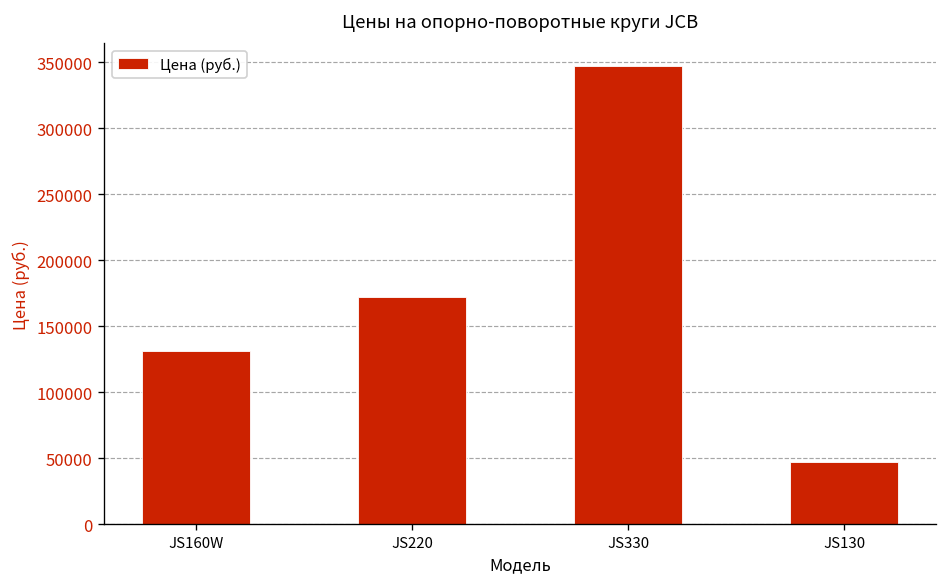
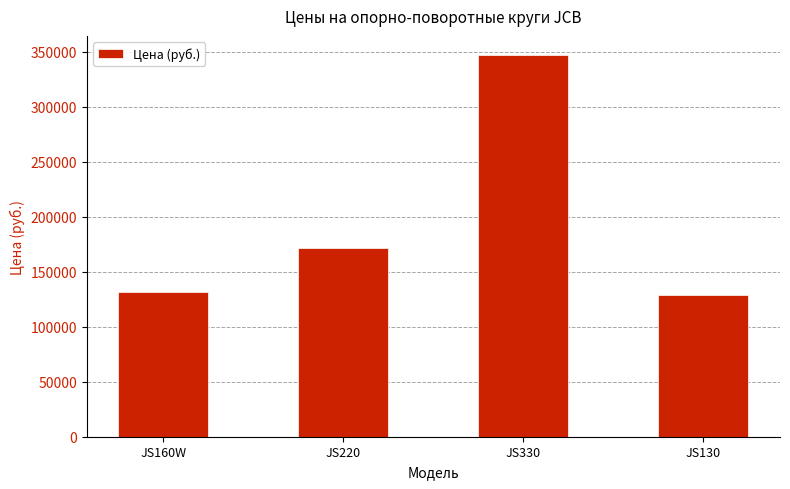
JS130: 47000 -> 129000
